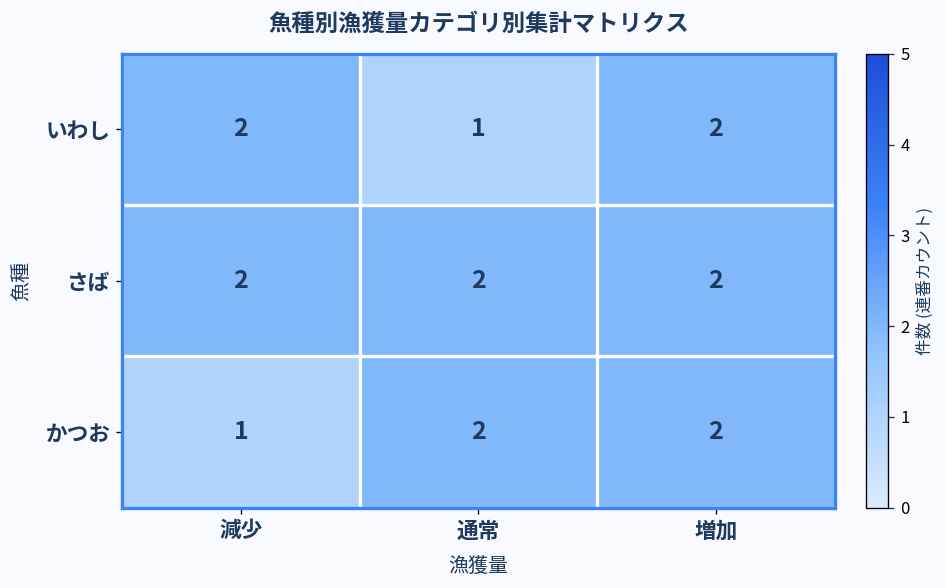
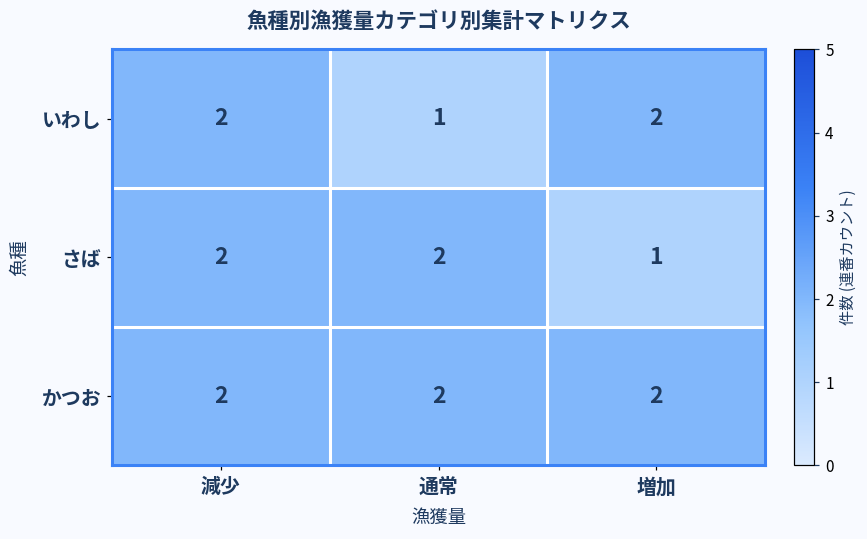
さば, 増加: 2 -> 1
かつお, 減少: 1 -> 2
